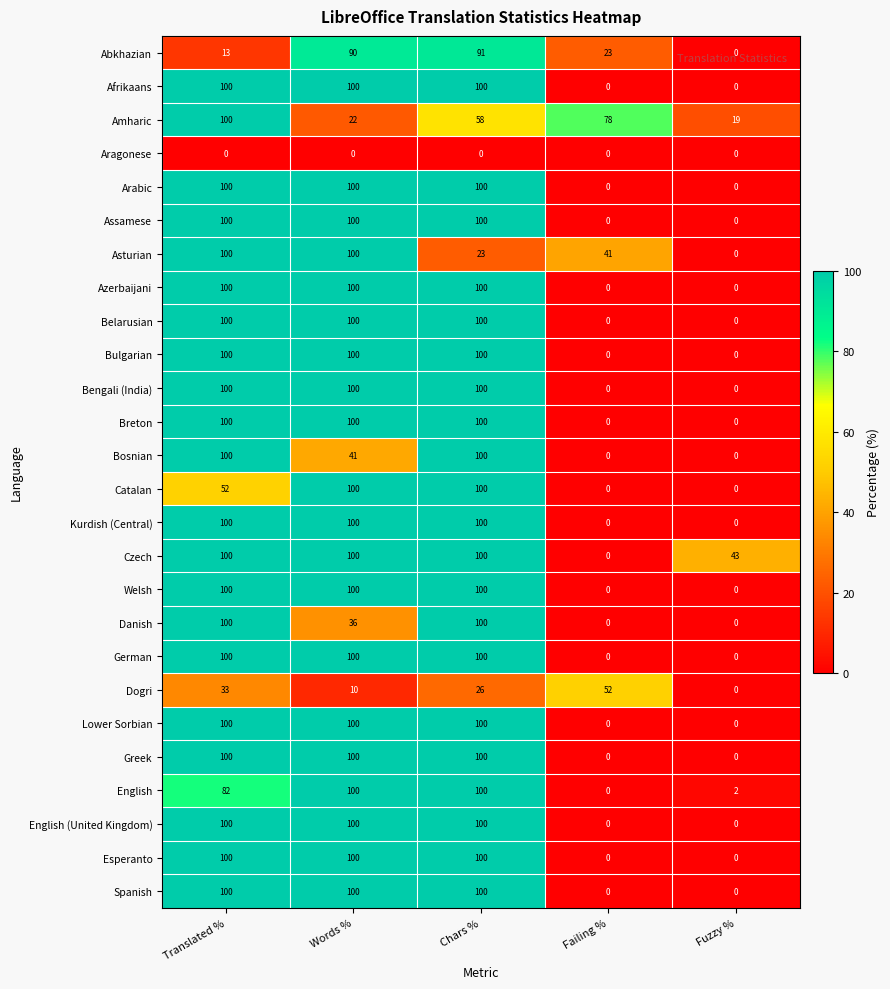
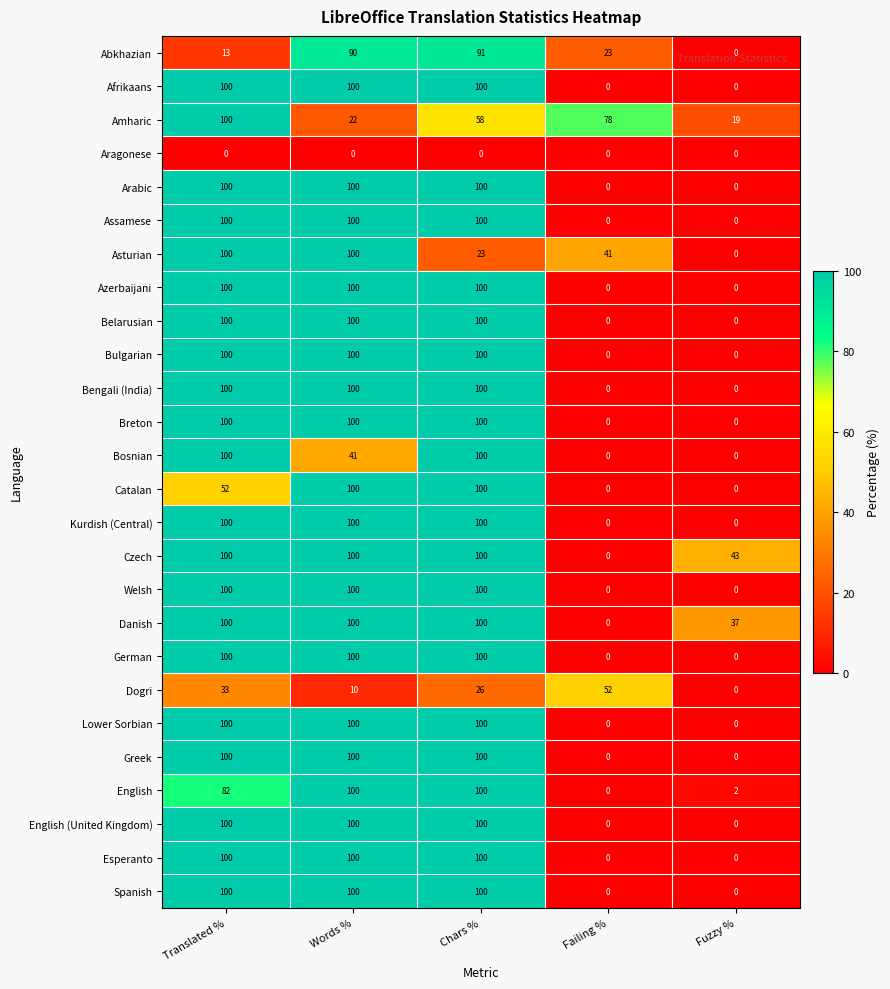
Danish, Words %: 36 -> 100
Danish, Fuzzy %: 0 -> 37
